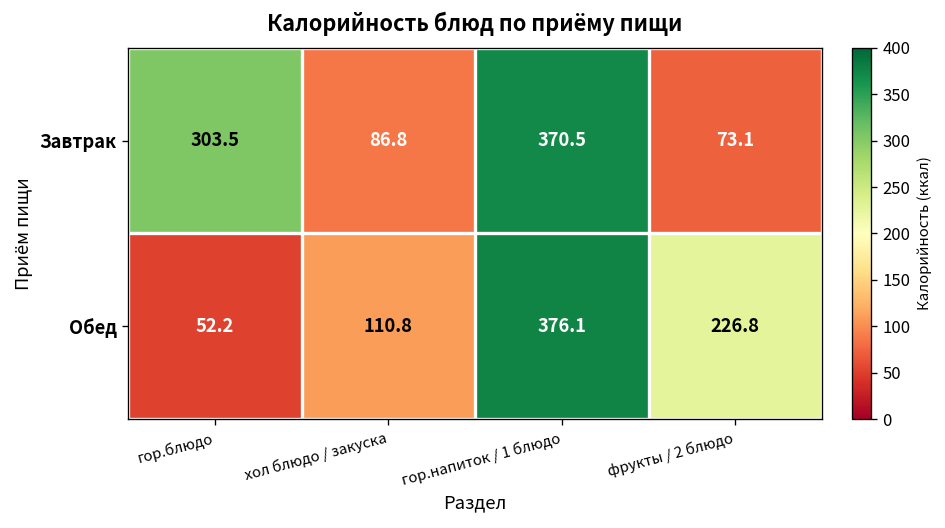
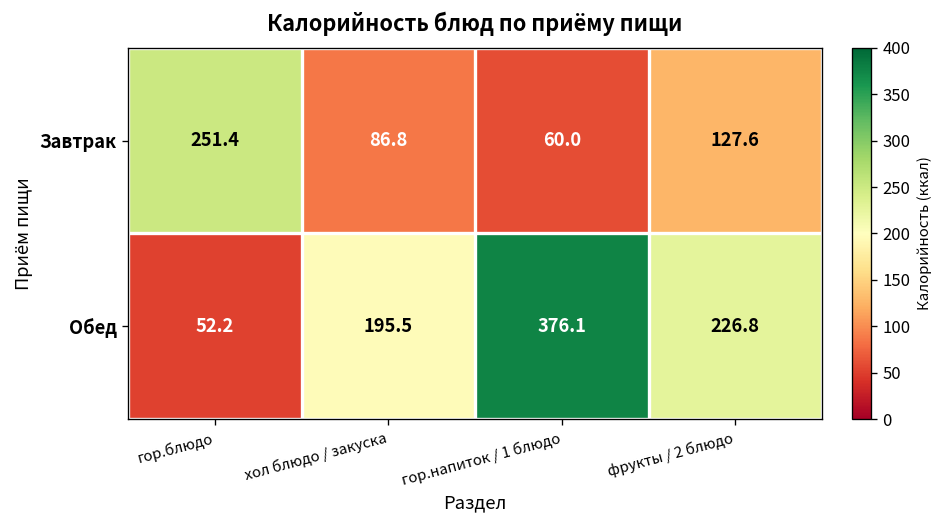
Завтрак, гор.блюдо: 303.5 -> 251.4
Завтрак, гор.напиток / 1 блюдо: 370.5 -> 60.0
Завтрак, фрукты / 2 блюдо: 73.1 -> 127.6
Обед, хол блюдо / закуска: 110.8 -> 195.5
